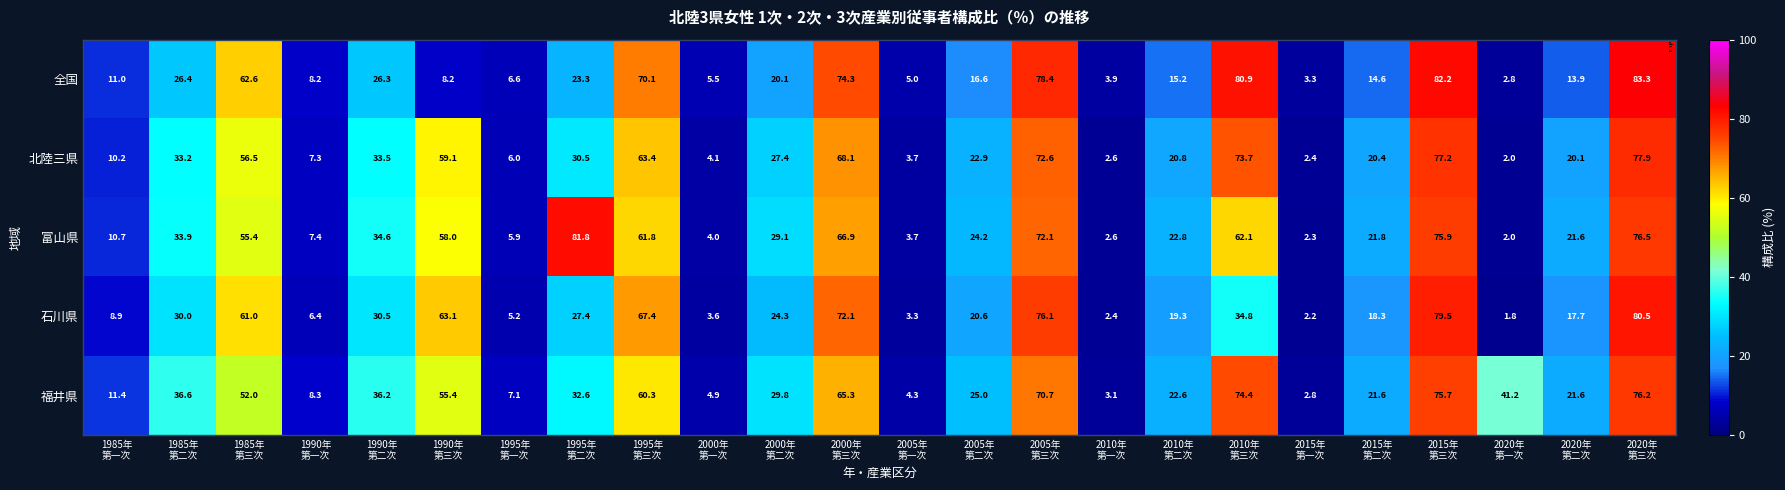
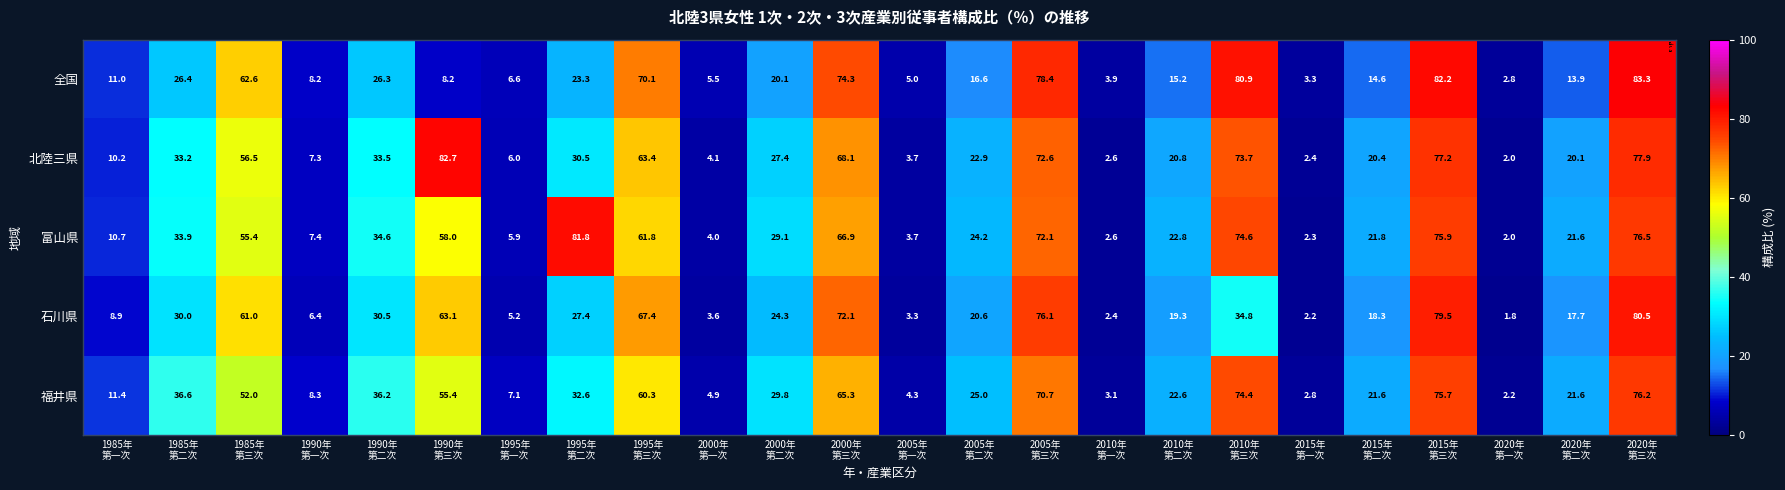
北陸三県, 1990年 第三次: 59.1 -> 82.7
富山県, 2010年 第三次: 62.1 -> 74.6
福井県, 2020年 第一次: 41.2 -> 2.2
